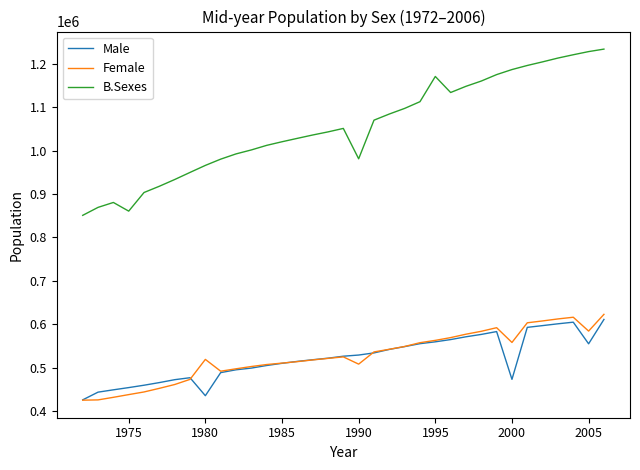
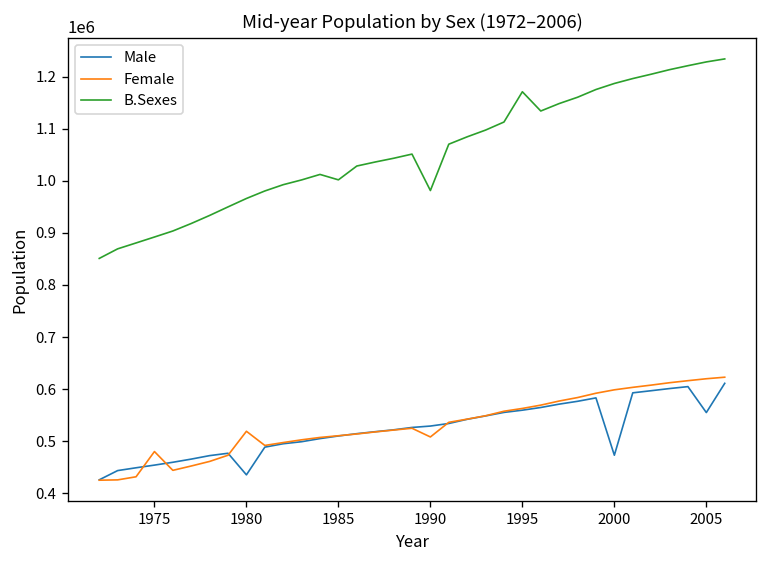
Female, 1975: 440000 -> 480000
B.Sexes, 1975: 860000 -> 890000
B.Sexes, 1985: 1020000 -> 1000000
Female, 2000: 560000 -> 600000
Female, 2005: 580000 -> 620000
